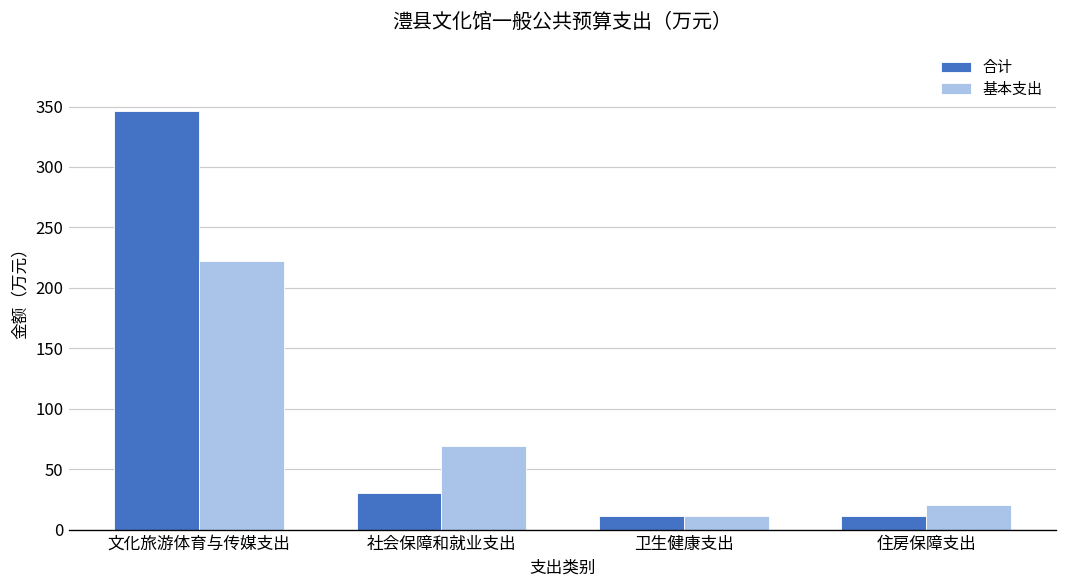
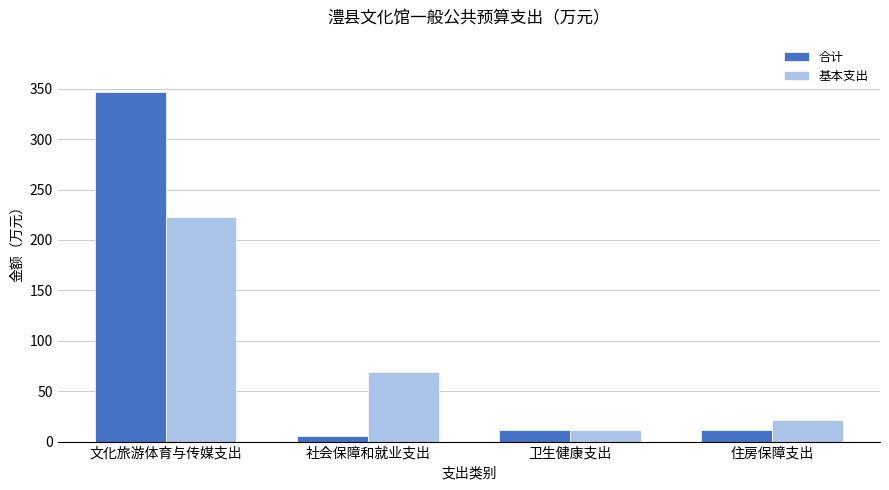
合计, 社会保障和就业支出: 31 -> 6
